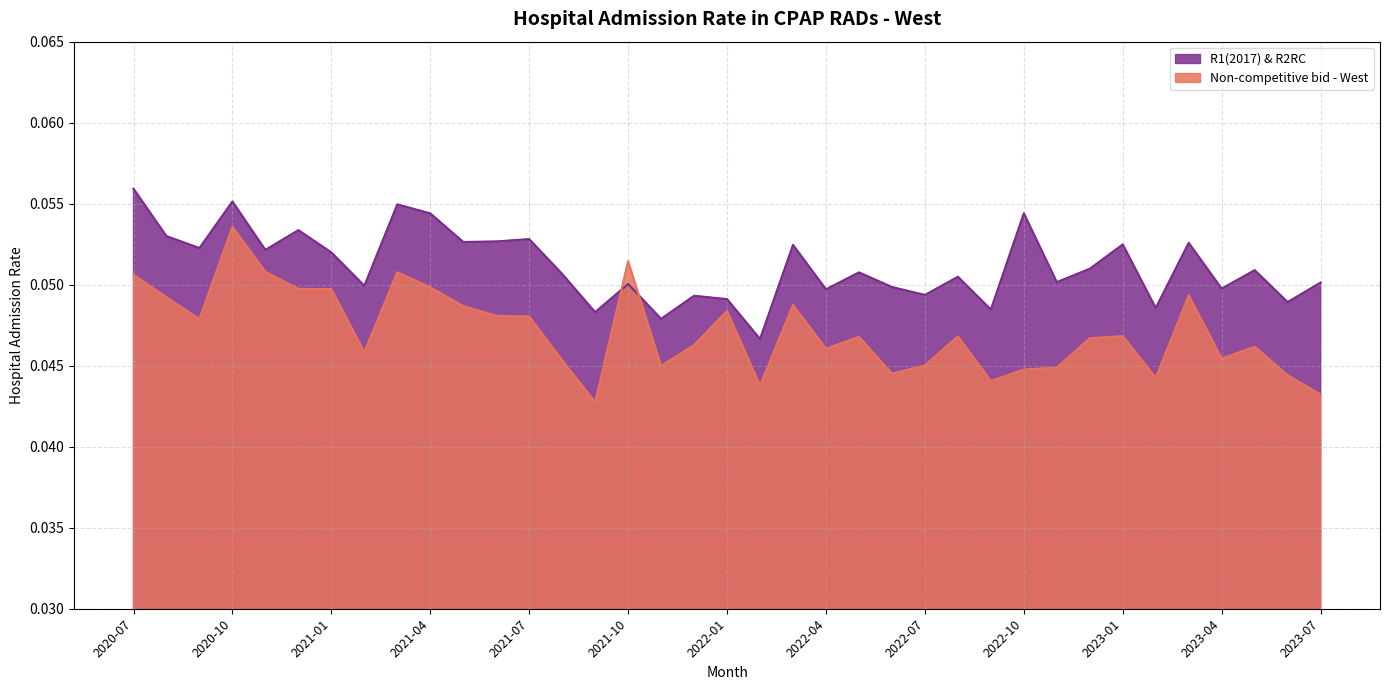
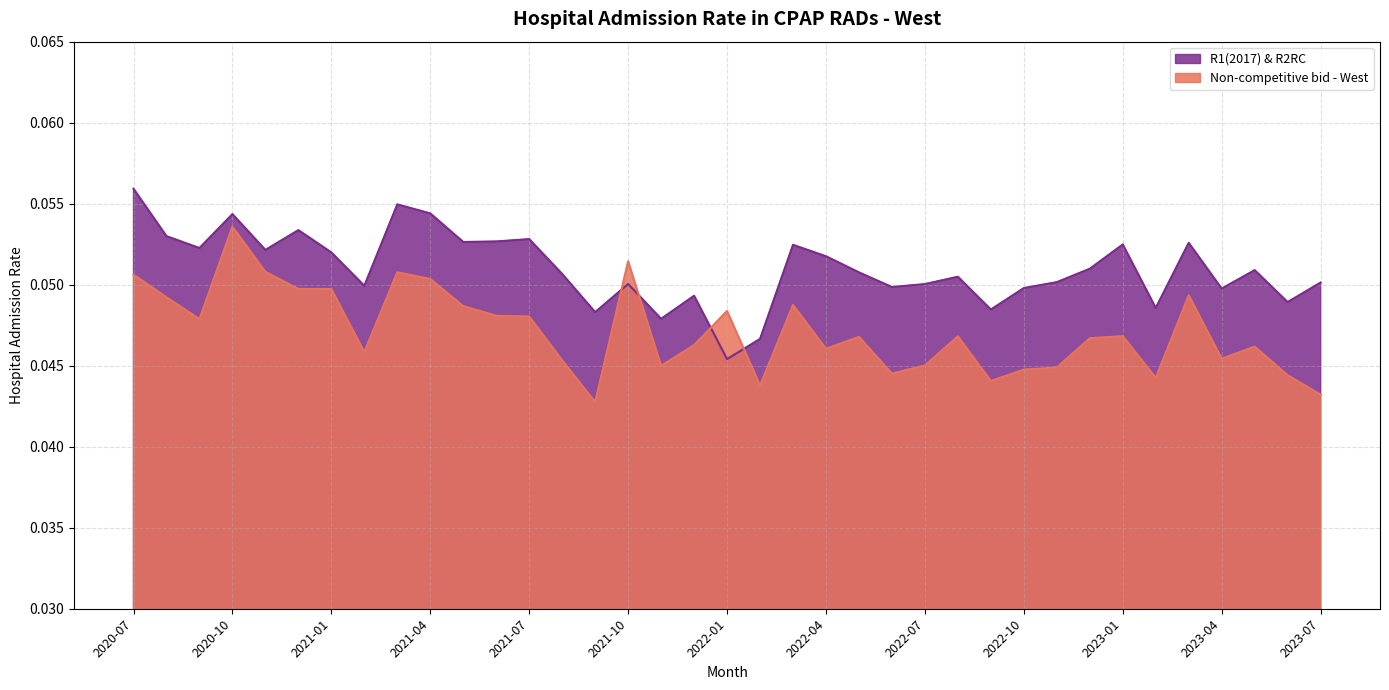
R1(2017) & R2RC, 2020-10: 0.0551 -> 0.0544
Non-competitive bid - West, 2021-04: 0.0498 -> 0.0503
R1(2017) & R2RC, 2022-01: 0.0491 -> 0.0454
R1(2017) & R2RC, 2022-04: 0.0497 -> 0.0518
R1(2017) & R2RC, 2022-07: 0.0494 -> 0.0500
R1(2017) & R2RC, 2022-10: 0.0544 -> 0.0498
